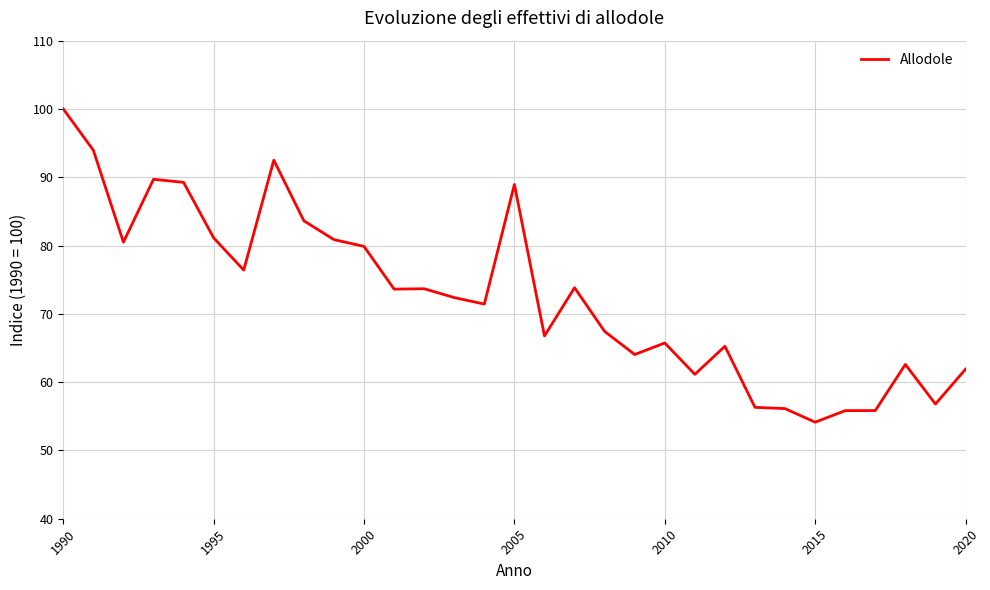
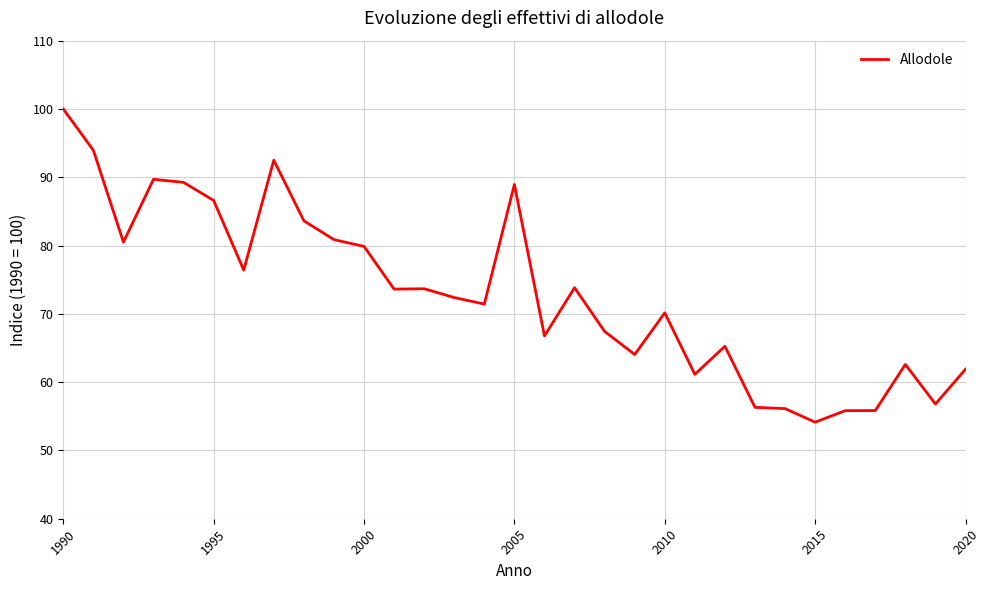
1995: 81 -> 87
2010: 66 -> 70
